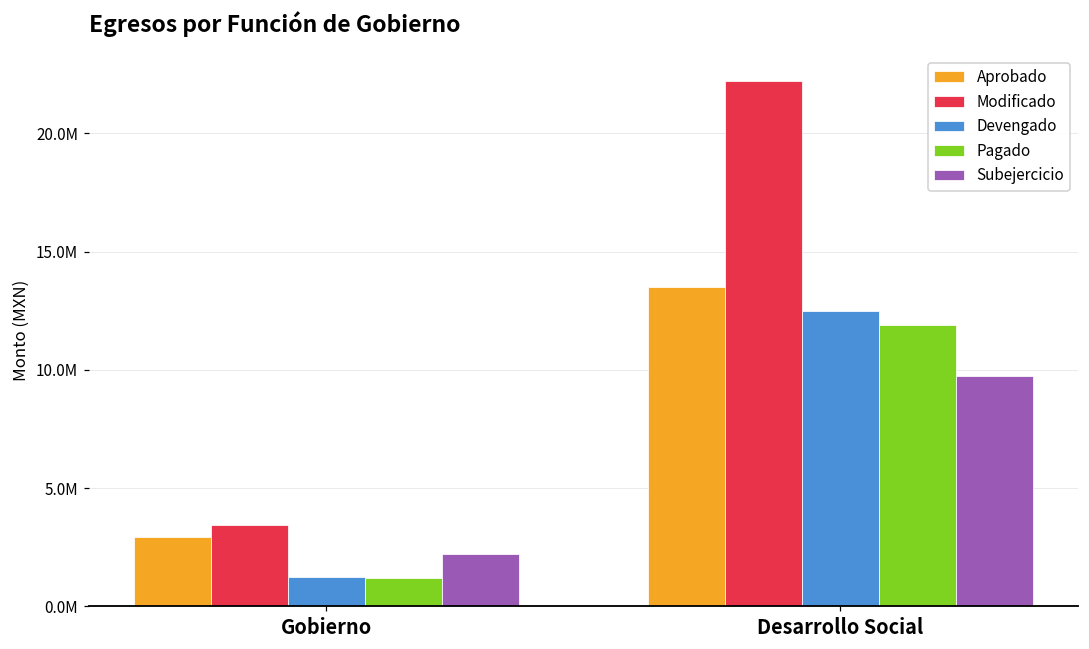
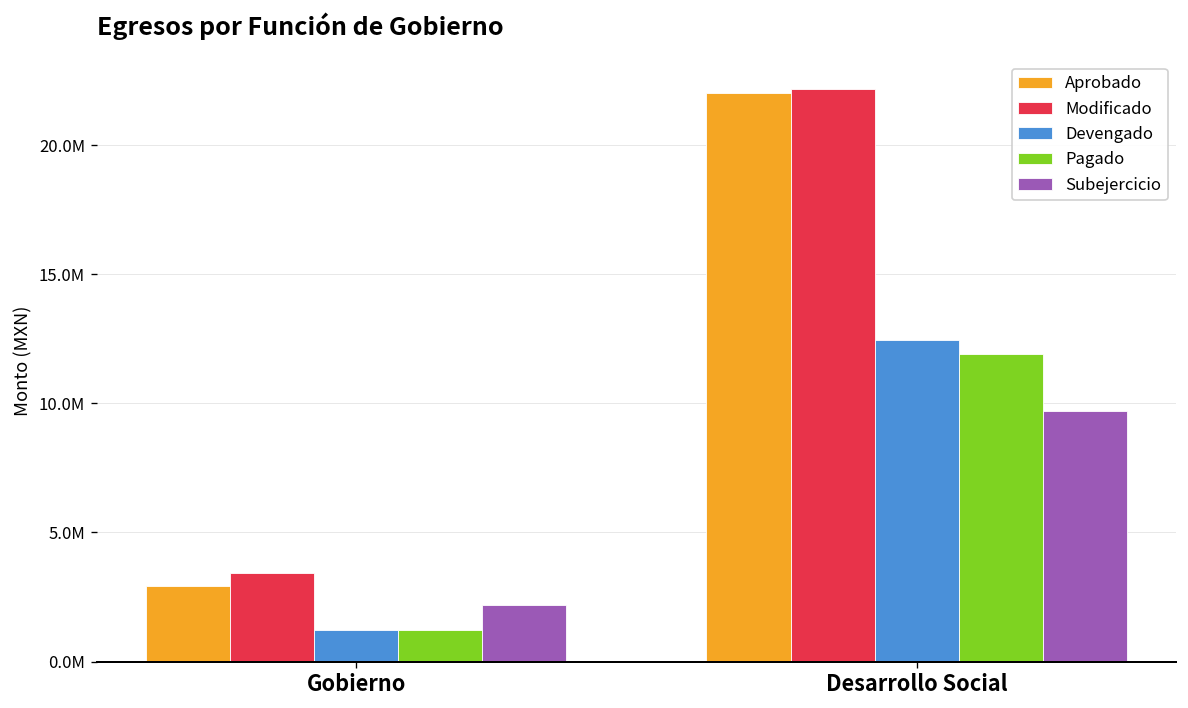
Aprobado, Desarrollo Social: 13500000 -> 22000000
